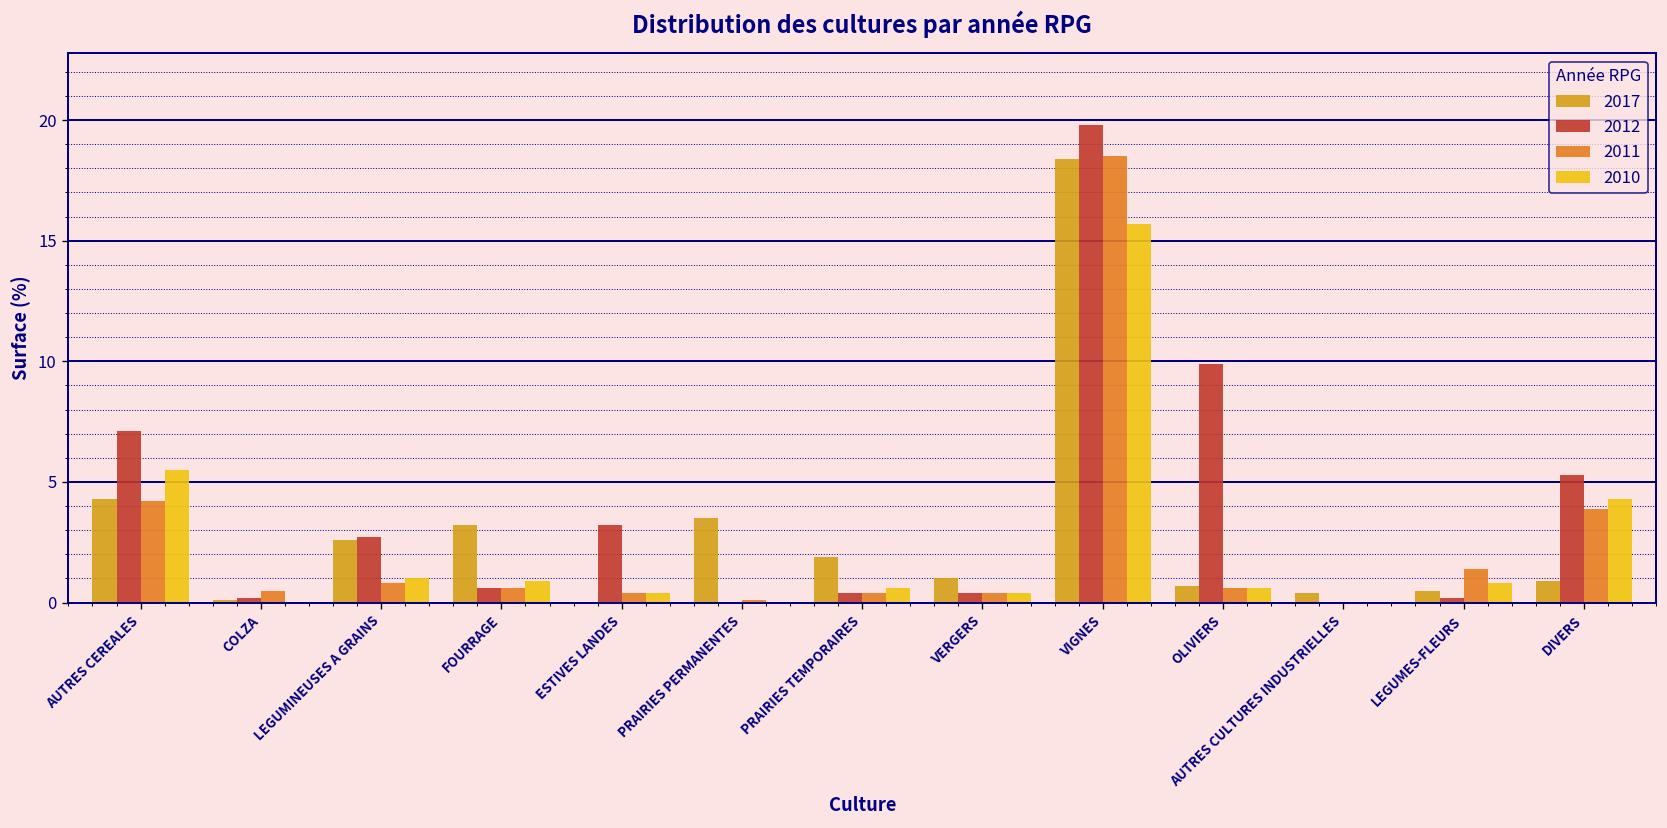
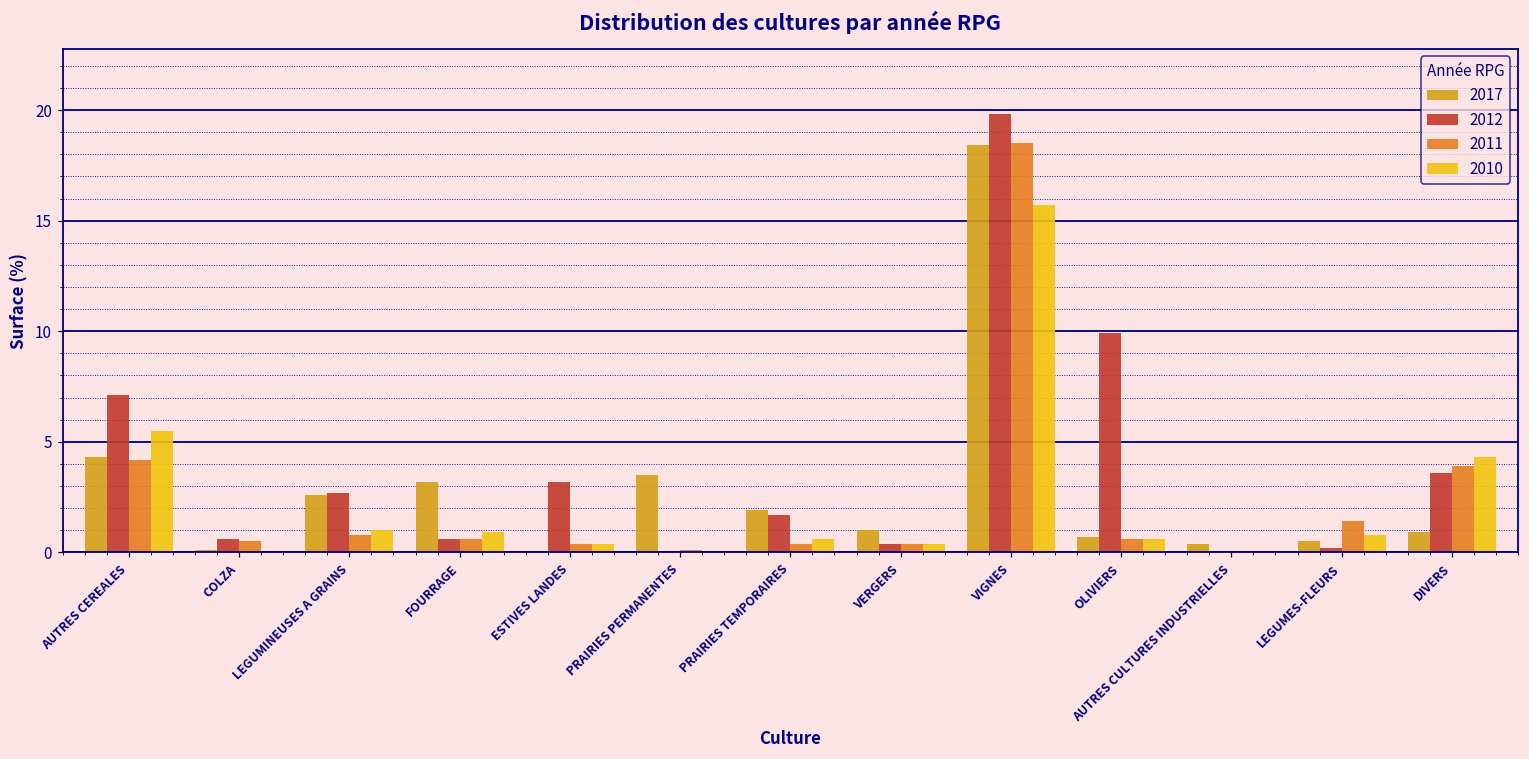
2012, COLZA: 0.2 -> 0.6
2012, PRAIRIES TEMPORAIRES: 0.4 -> 1.7
2012, DIVERS: 5.3 -> 3.6
